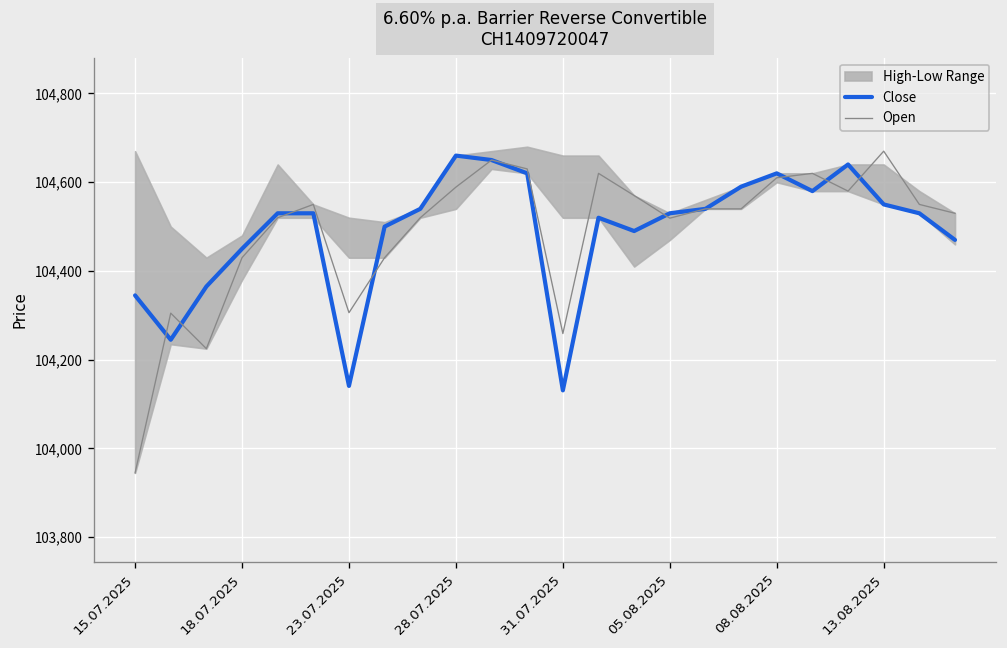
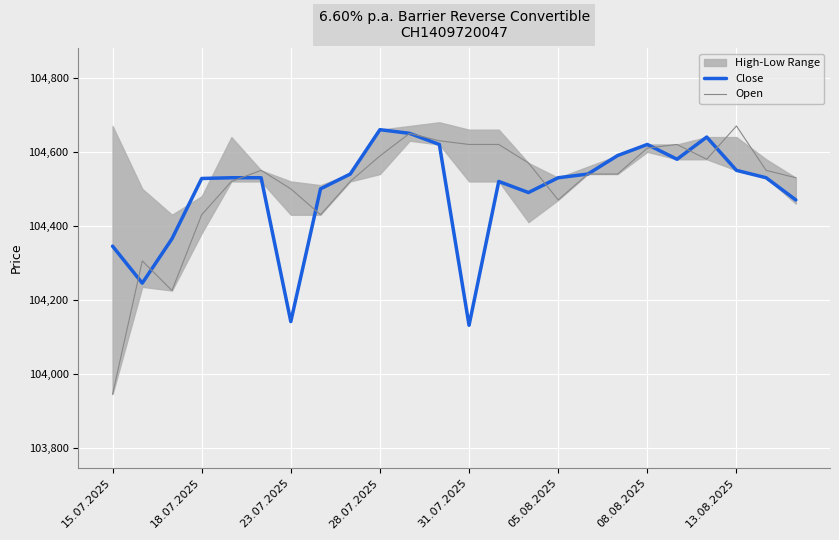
Close, 18.07.2025: 104,450 -> 104,530
Open, 23.07.2025: 104,310 -> 104,500
Open, 31.07.2025: 104,260 -> 104,620
Open, 05.08.2025: 104,520 -> 104,470
